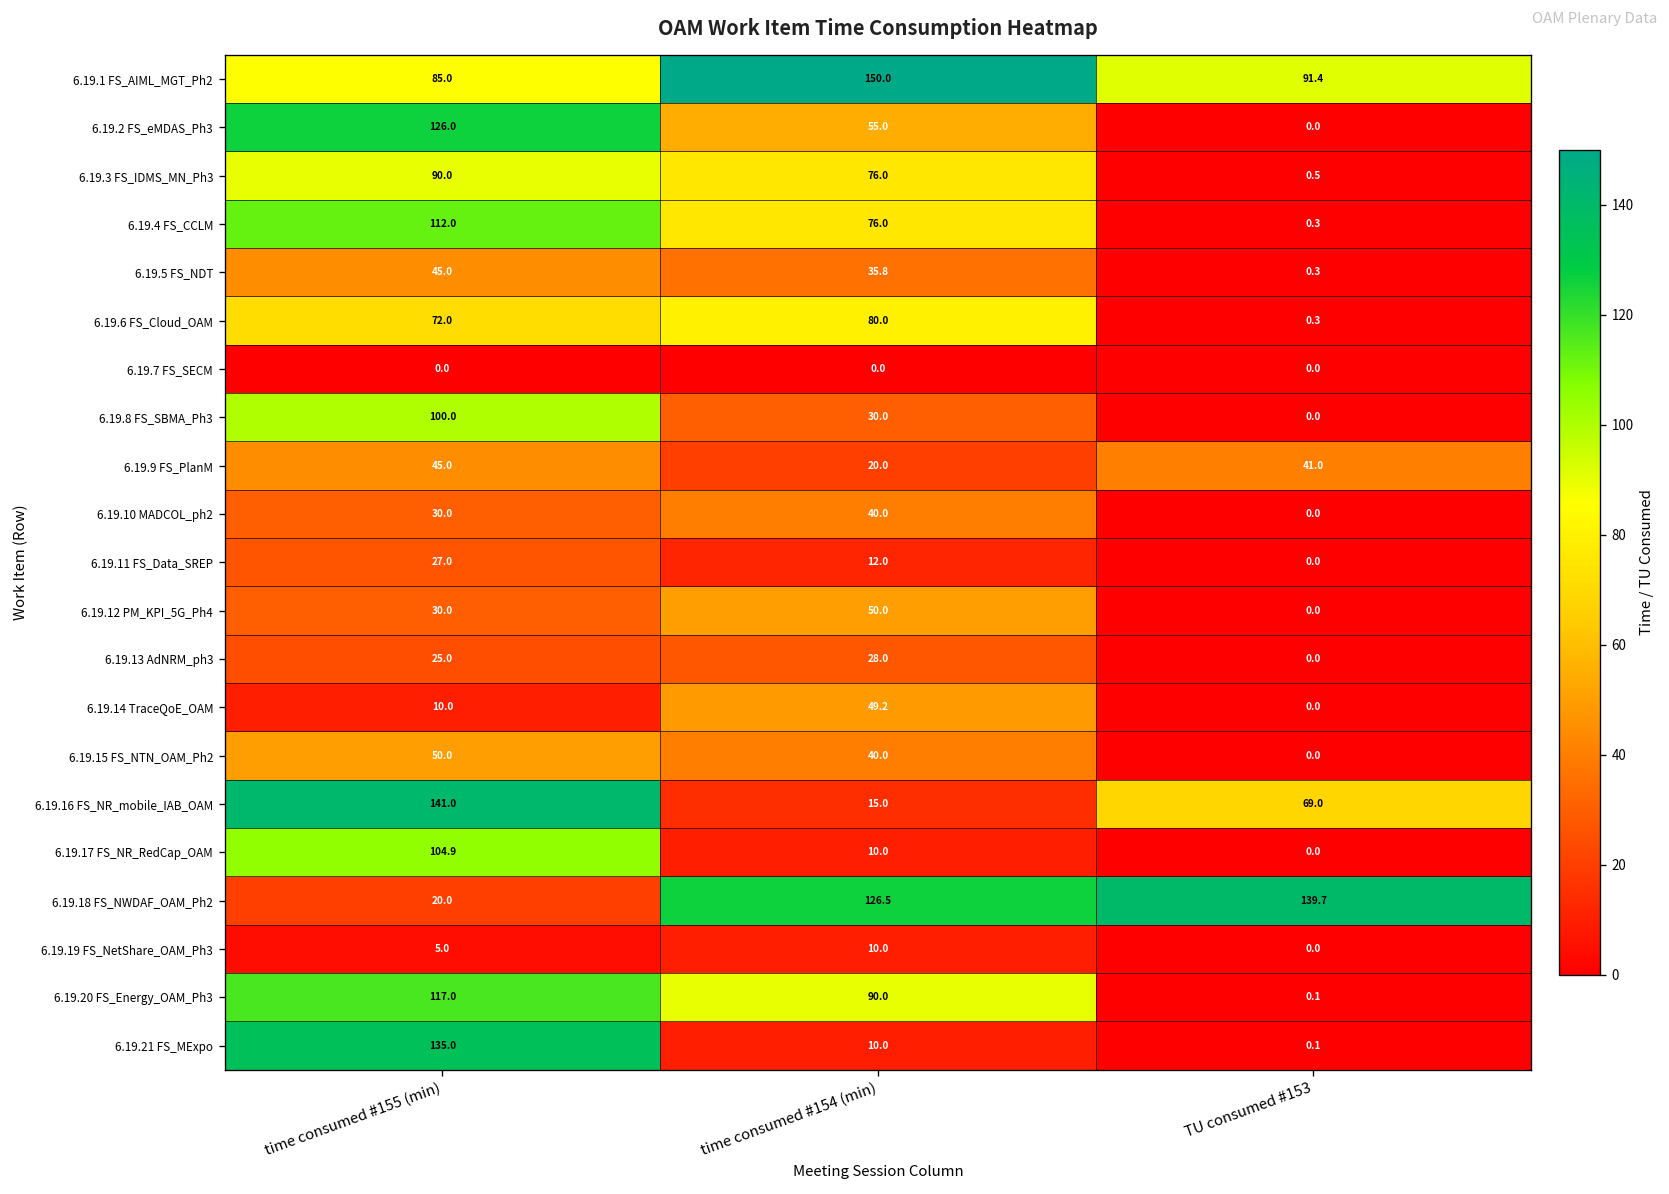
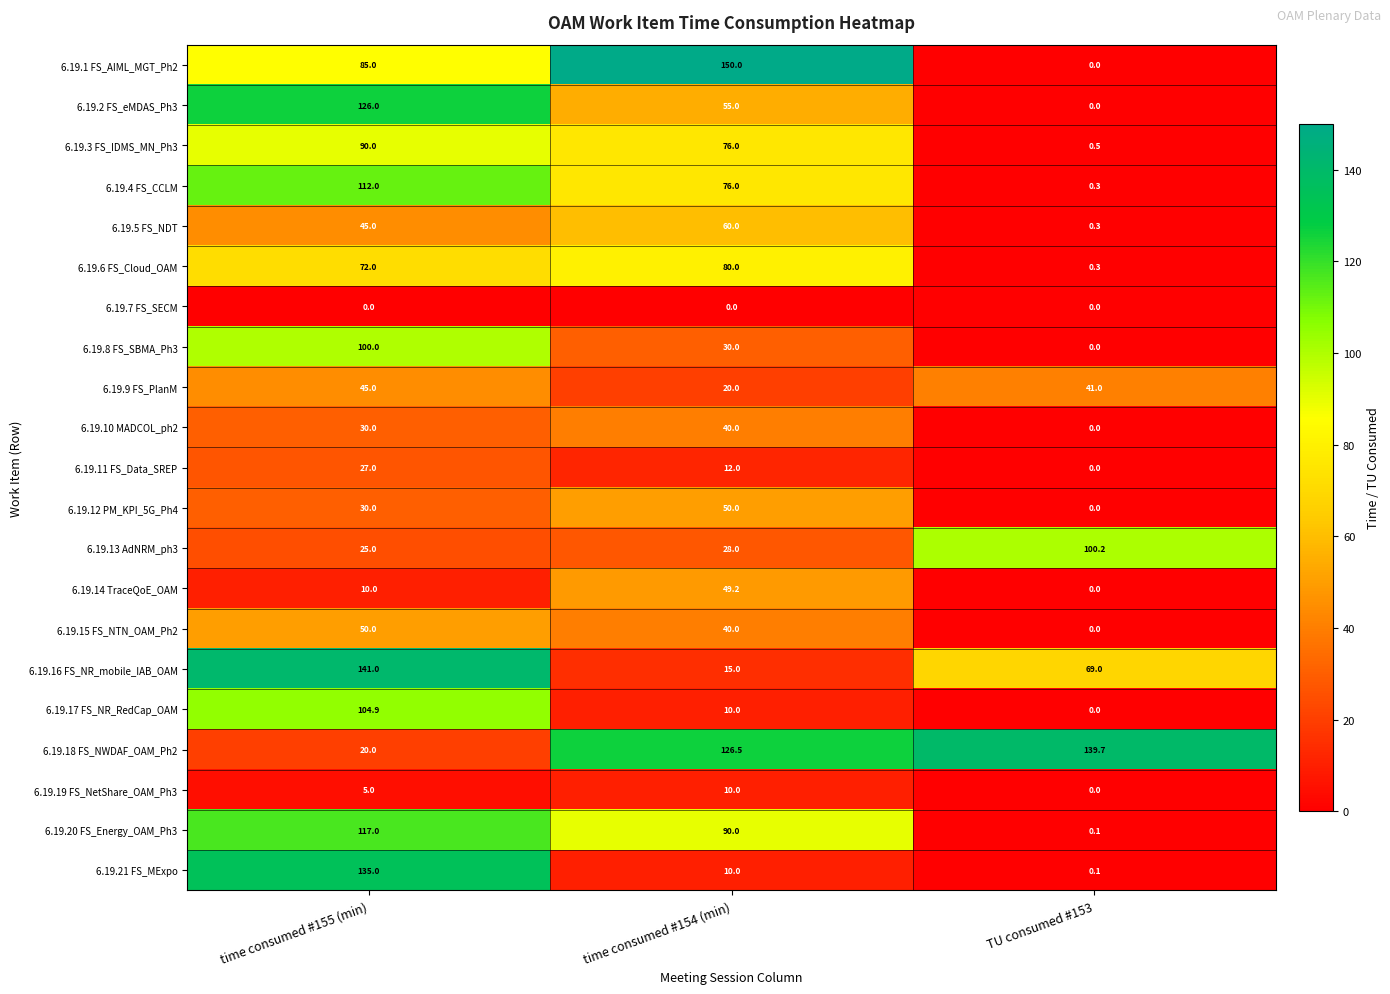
6.19.1 FS_AIML_MGT_Ph2, TU consumed #153: 91.4 -> 0.0
6.19.5 FS_NDT, time consumed #154 (min): 35.8 -> 60.0
6.19.13 AdNRM_ph3, TU consumed #153: 0.0 -> 100.2
